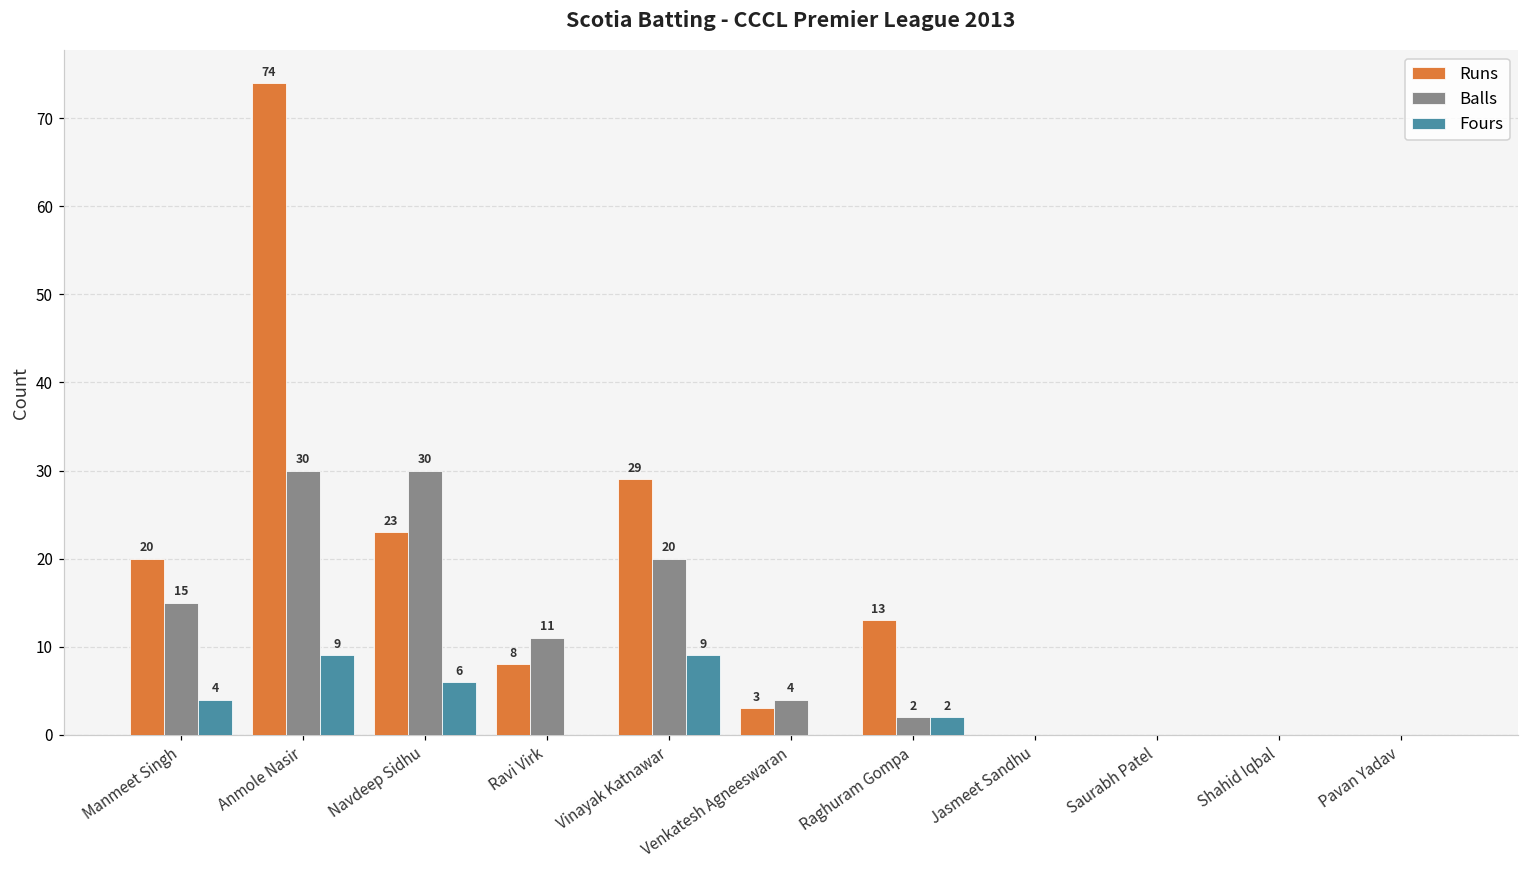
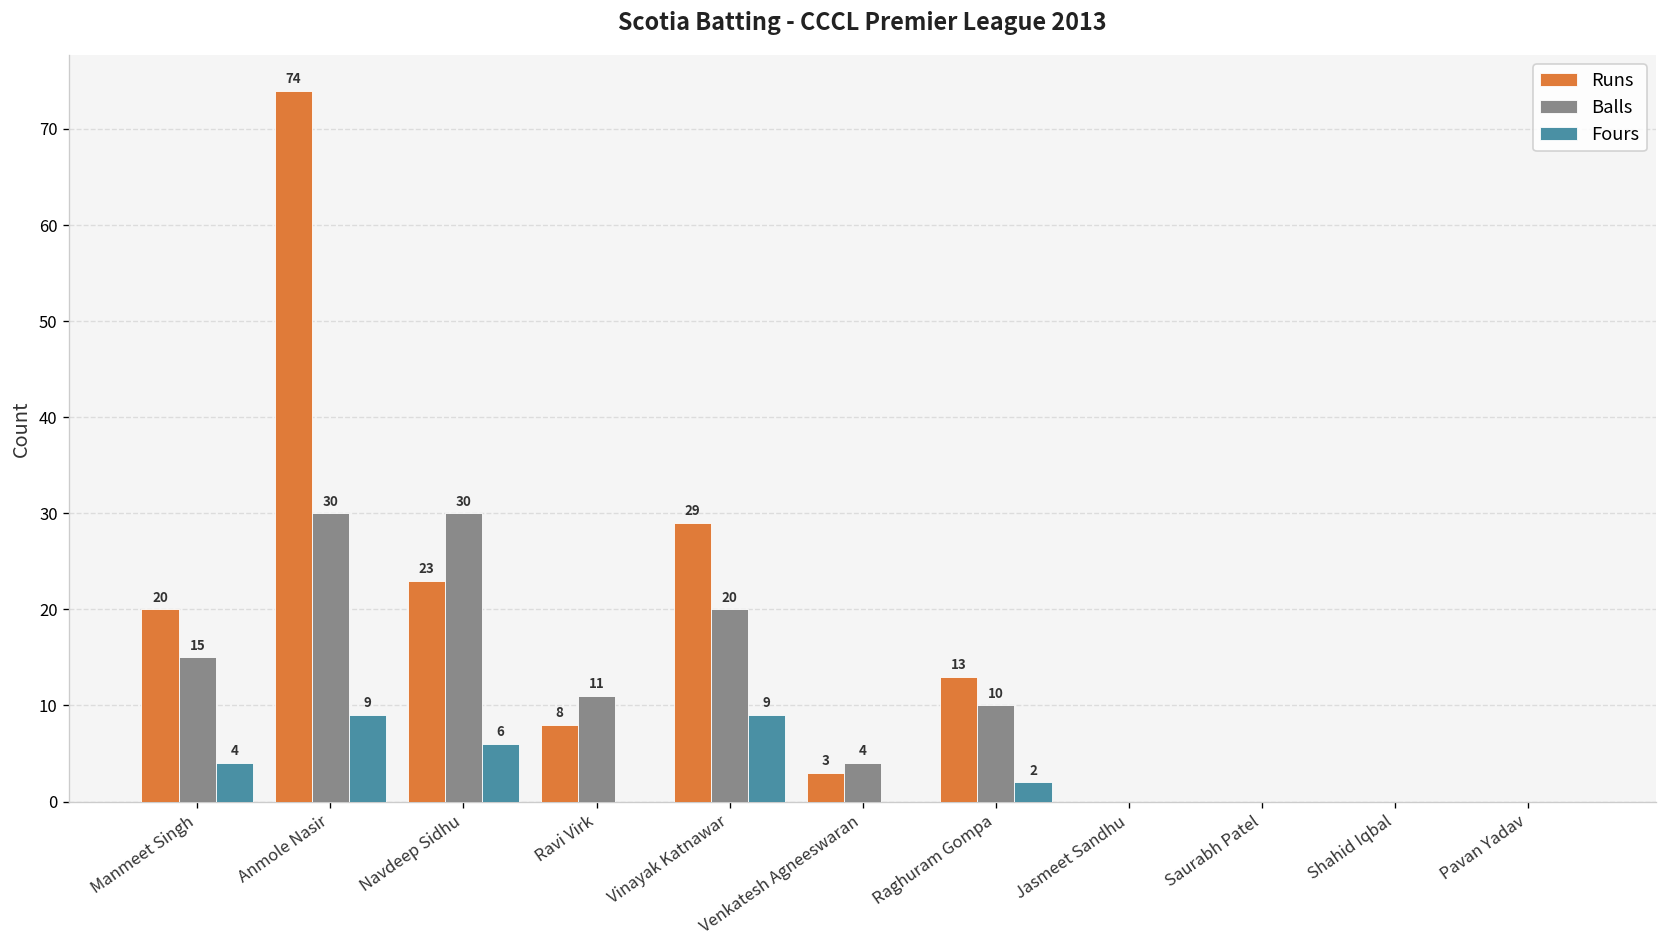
Balls, Raghuram Gompa: 2 -> 10
